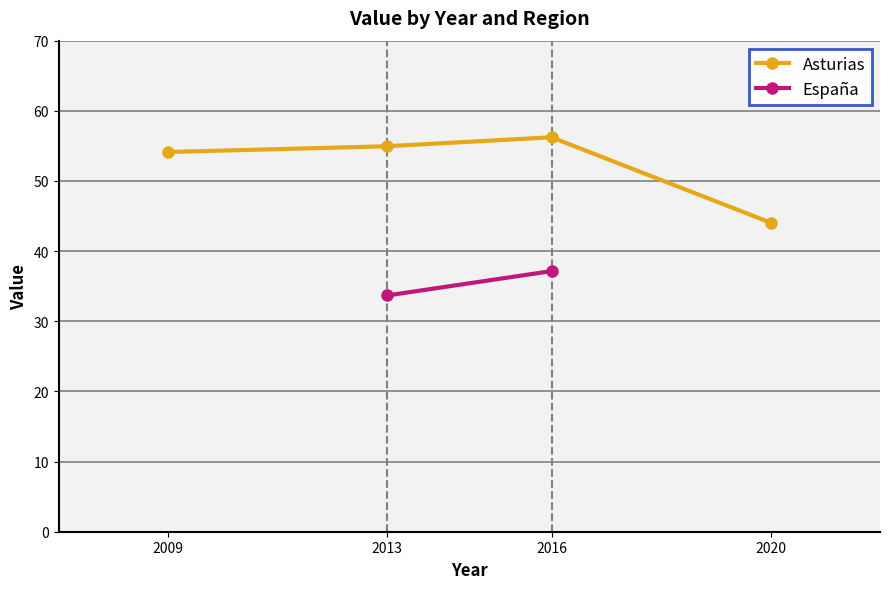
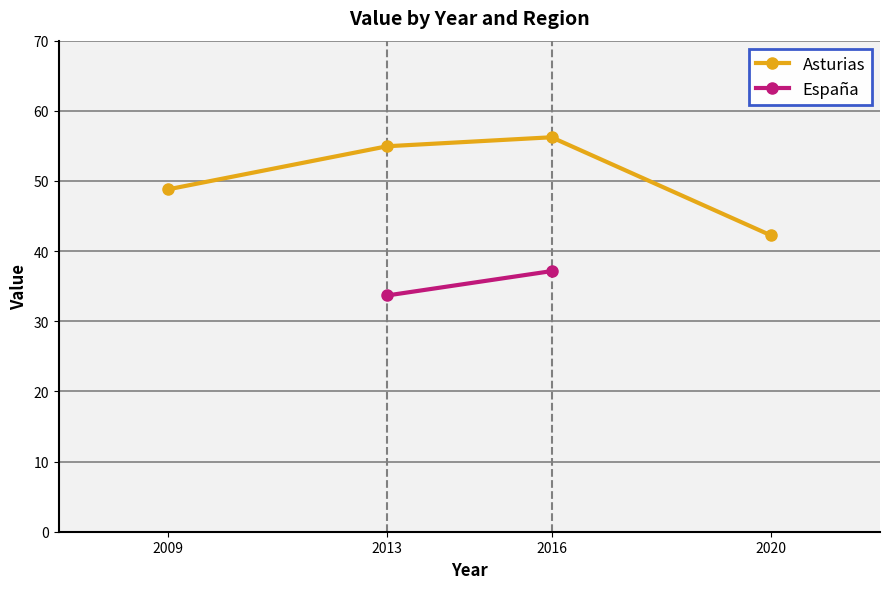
Asturias, 2009: 54 -> 49
Asturias, 2020: 44 -> 42
